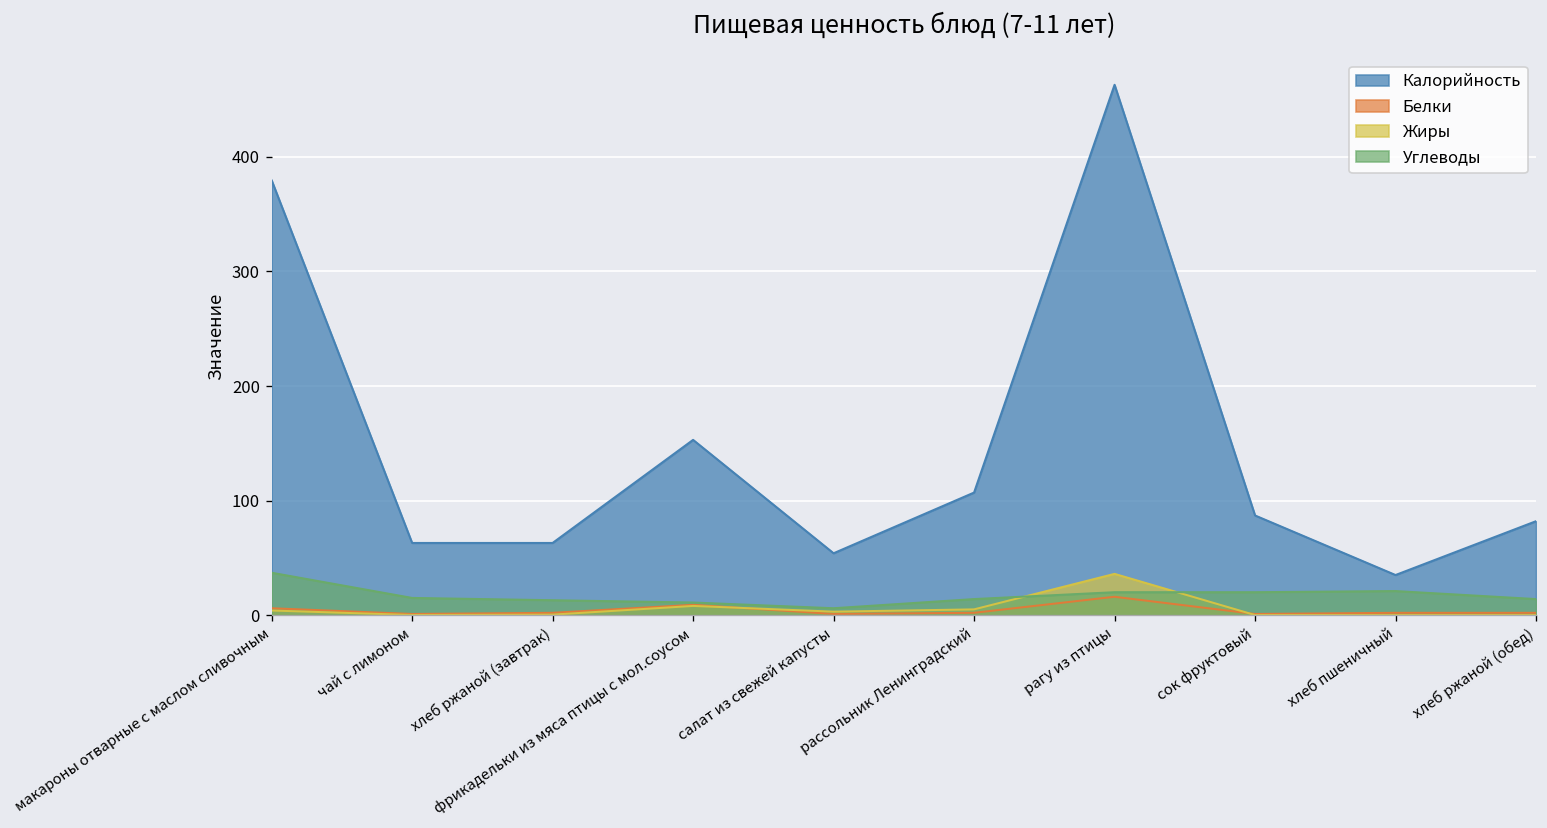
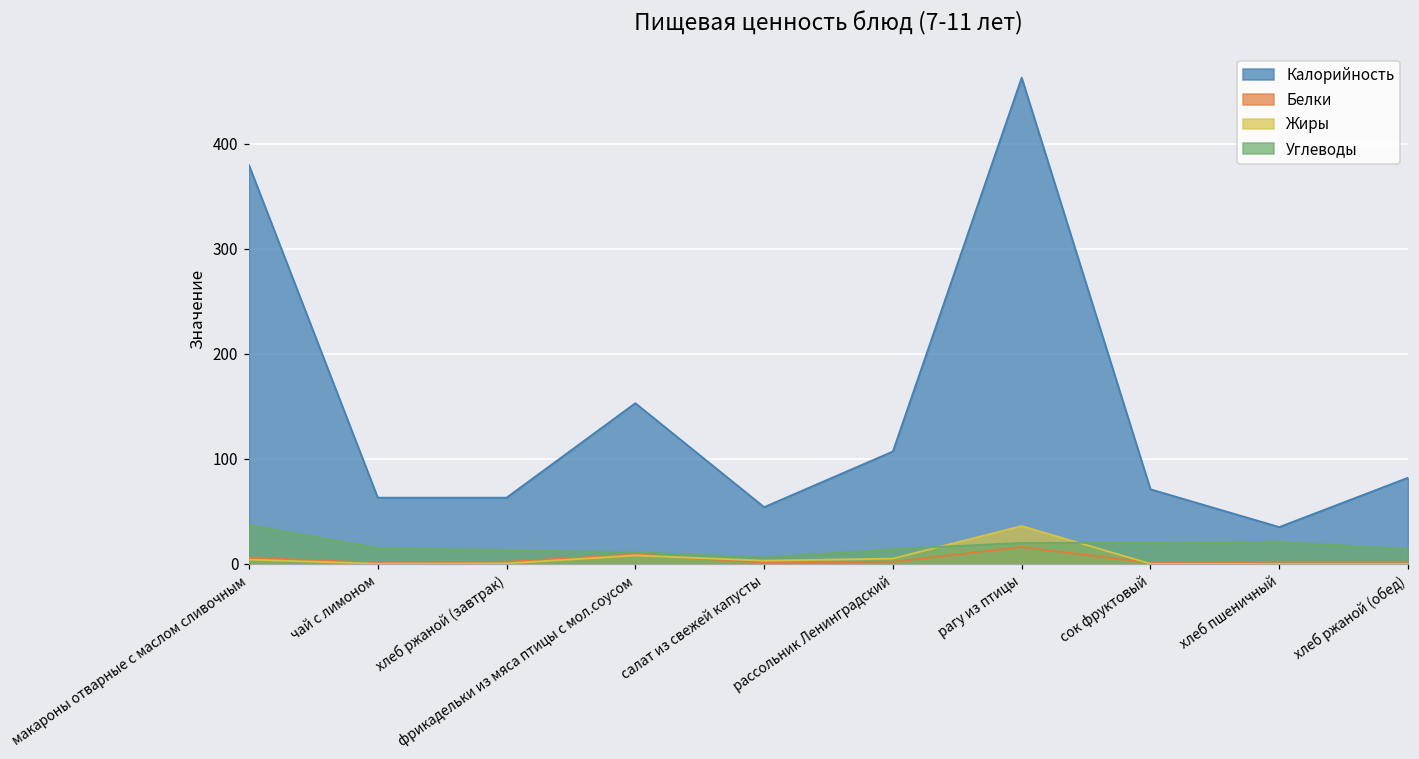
Калорийность, сок фруктовый: 90 -> 70
